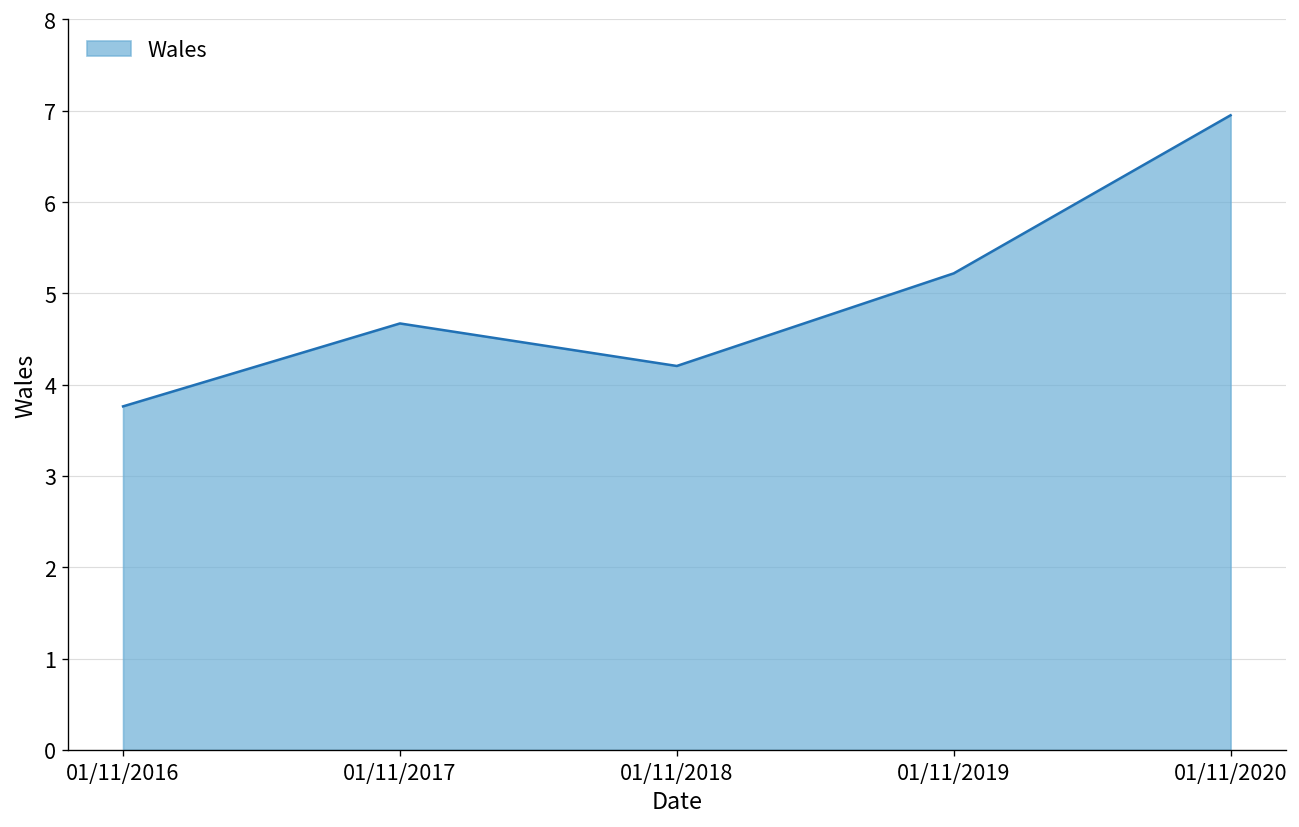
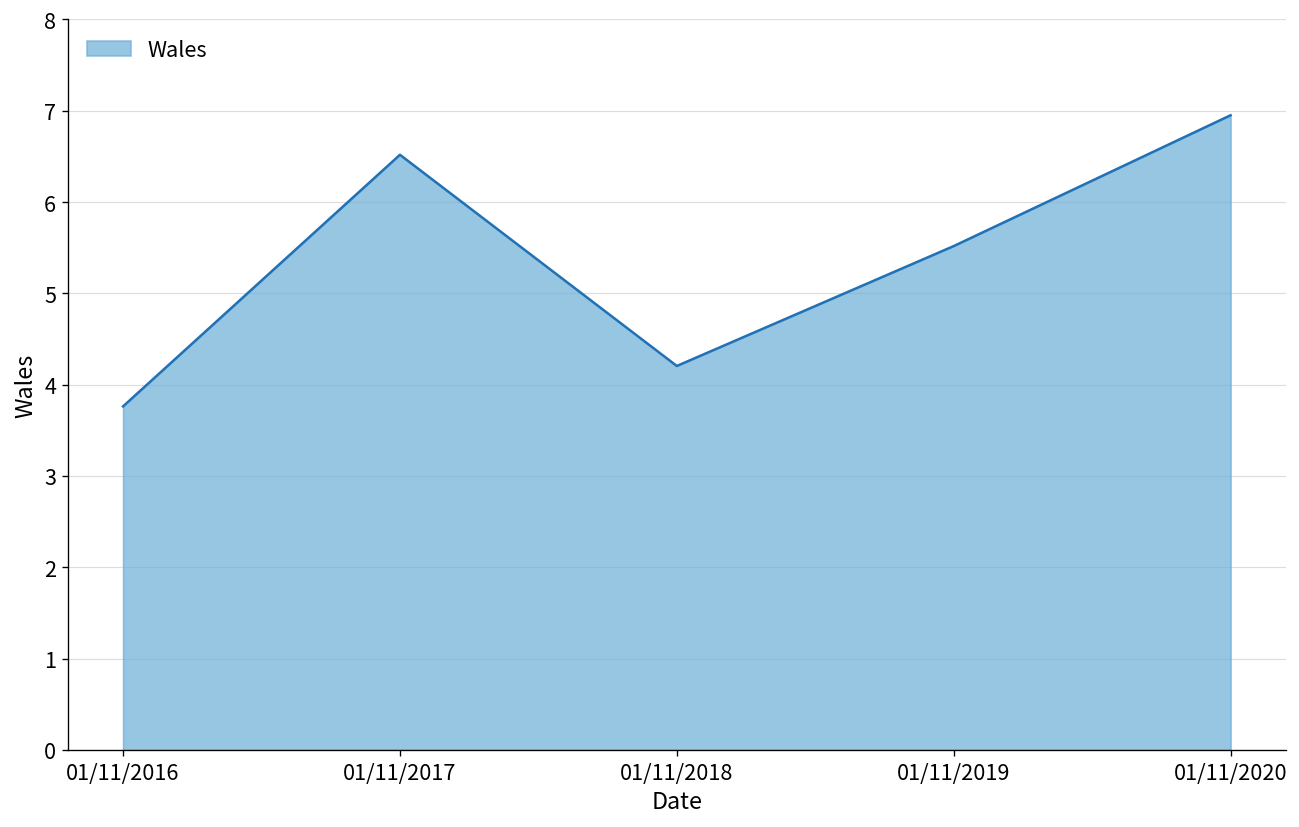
01/11/2017: 4.7 -> 6.5
01/11/2019: 5.2 -> 5.5
